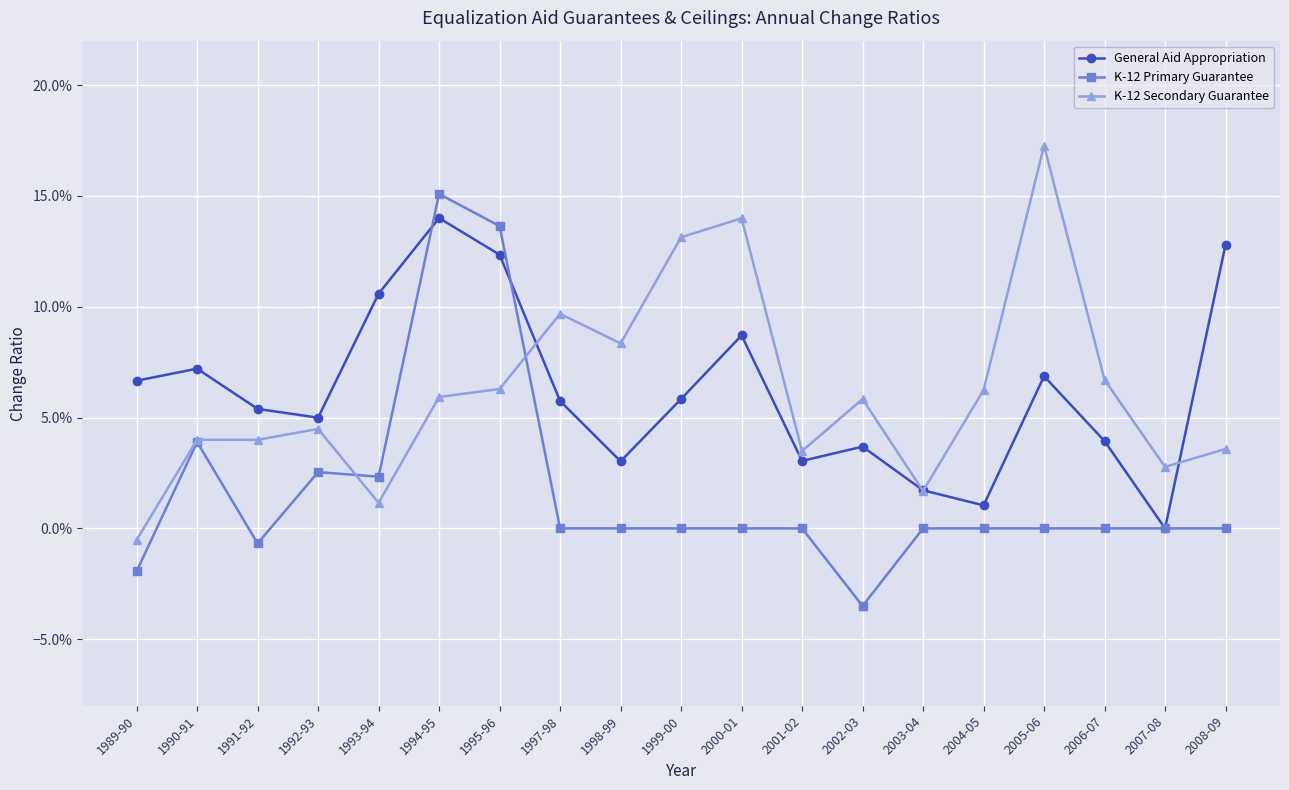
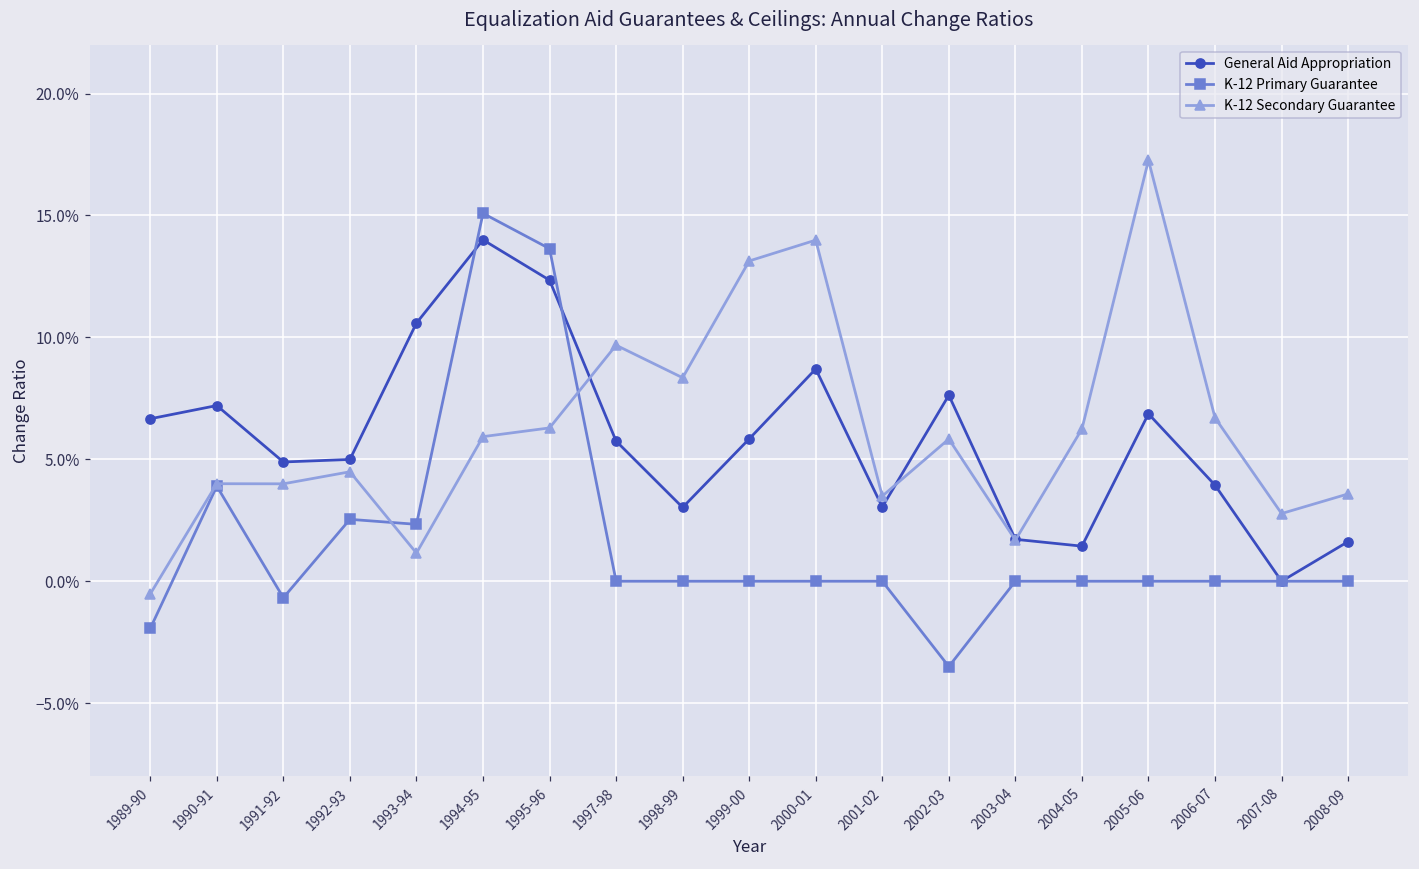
General Aid Appropriation, 1991-92: 5.4% -> 4.9%
General Aid Appropriation, 2002-03: 3.7% -> 7.6%
General Aid Appropriation, 2004-05: 1.0% -> 1.4%
General Aid Appropriation, 2008-09: 12.8% -> 1.6%
